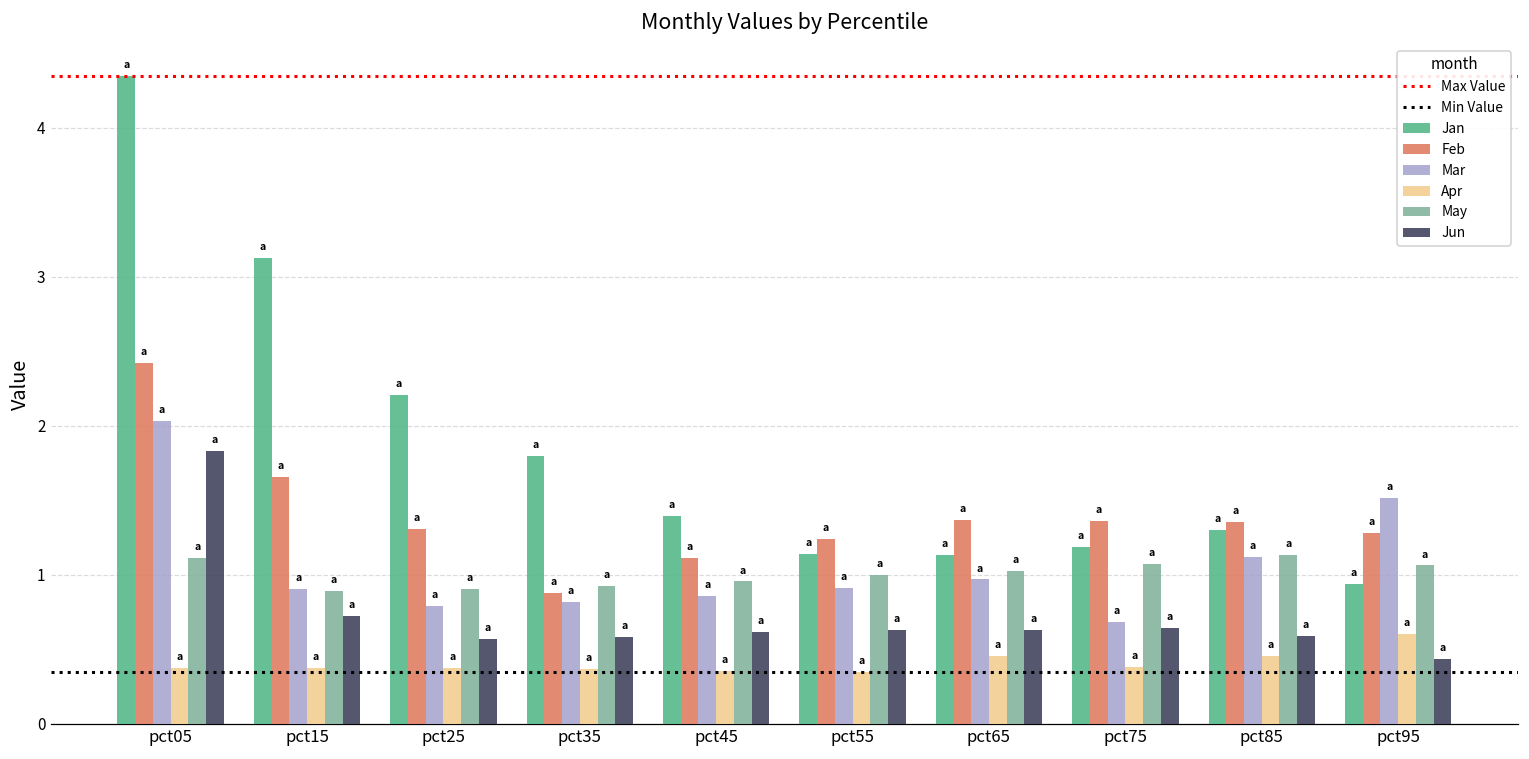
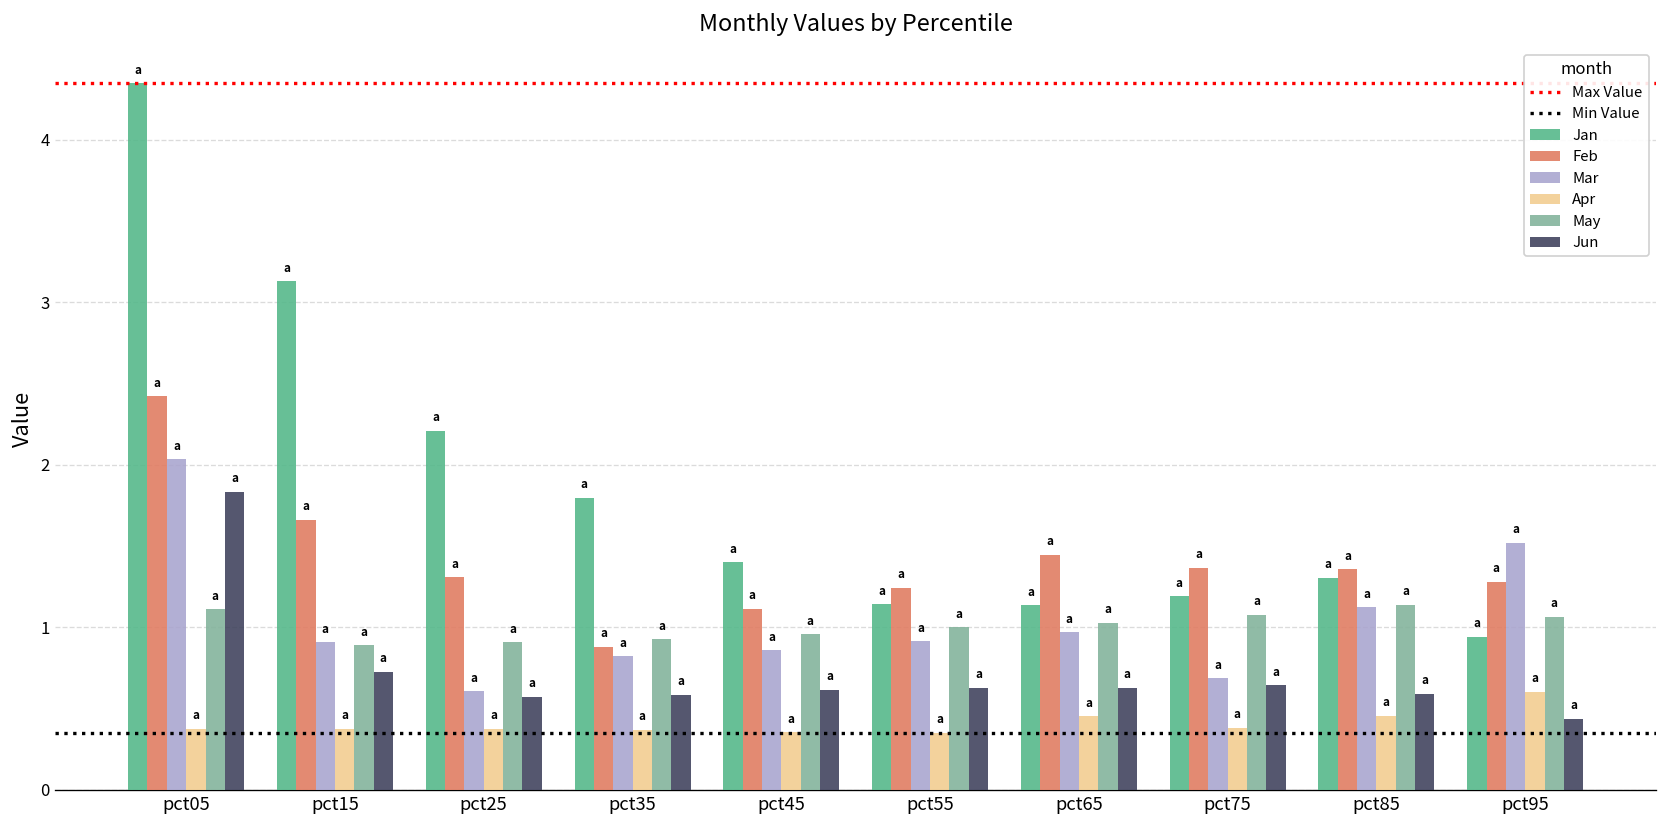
Mar, pct25: 0.79 -> 0.61
Feb, pct65: 1.37 -> 1.45
